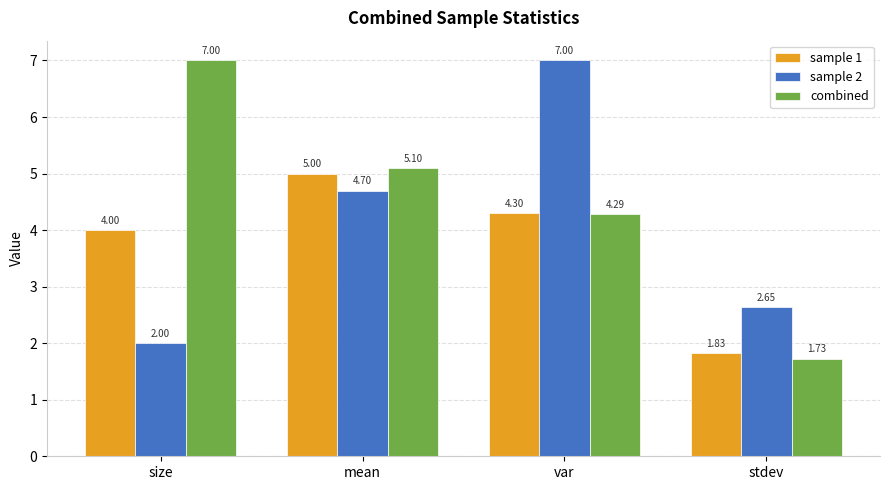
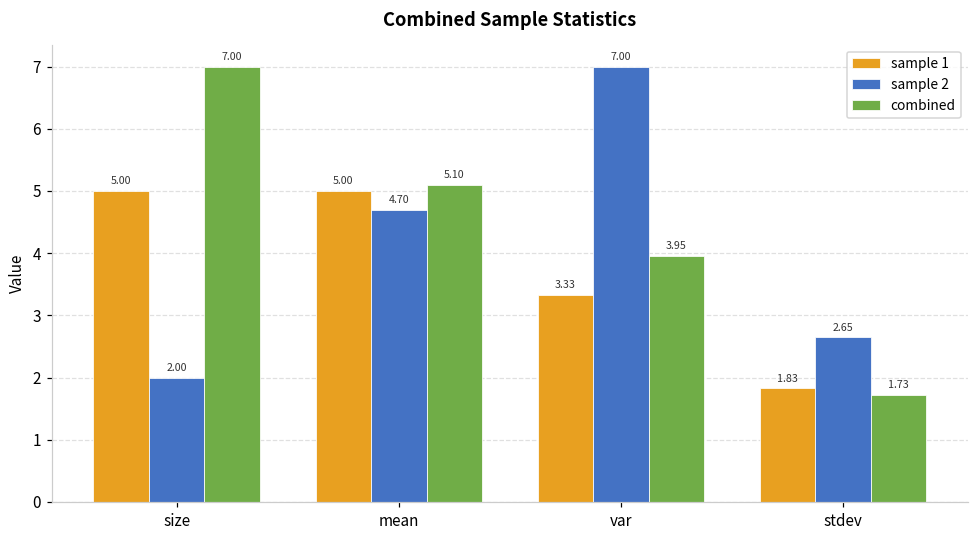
sample 1, size: 4.00 -> 5.00
sample 1, var: 4.30 -> 3.33
combined, var: 4.29 -> 3.95
